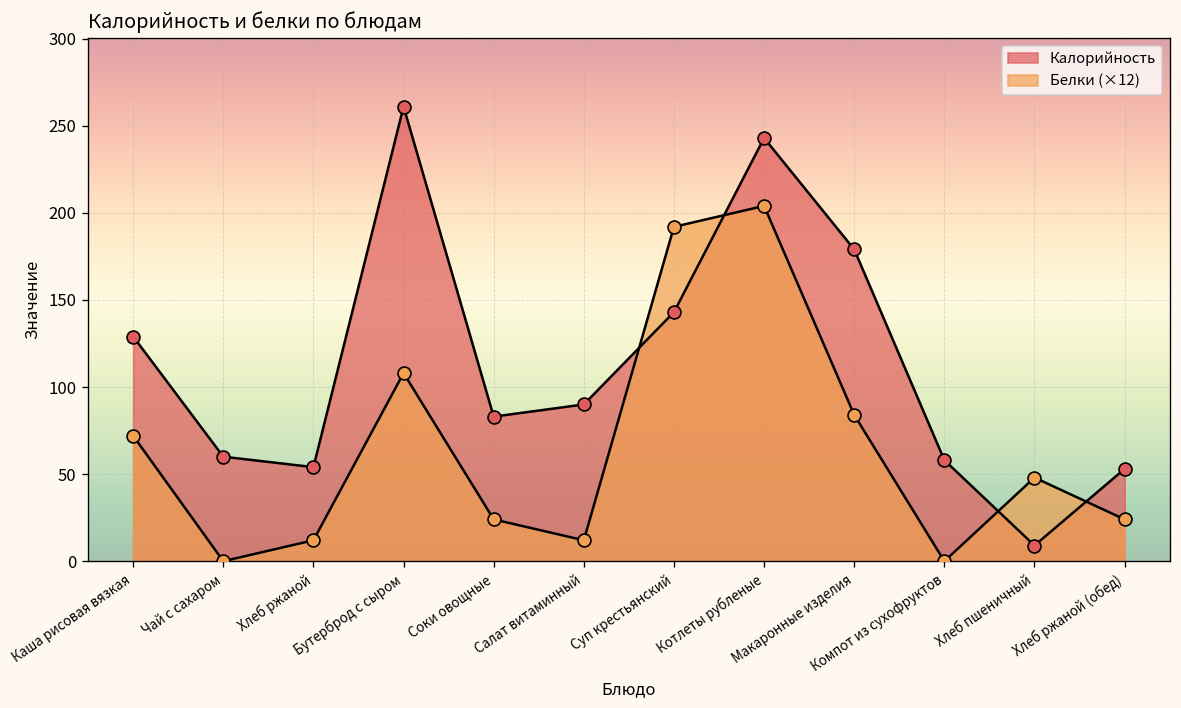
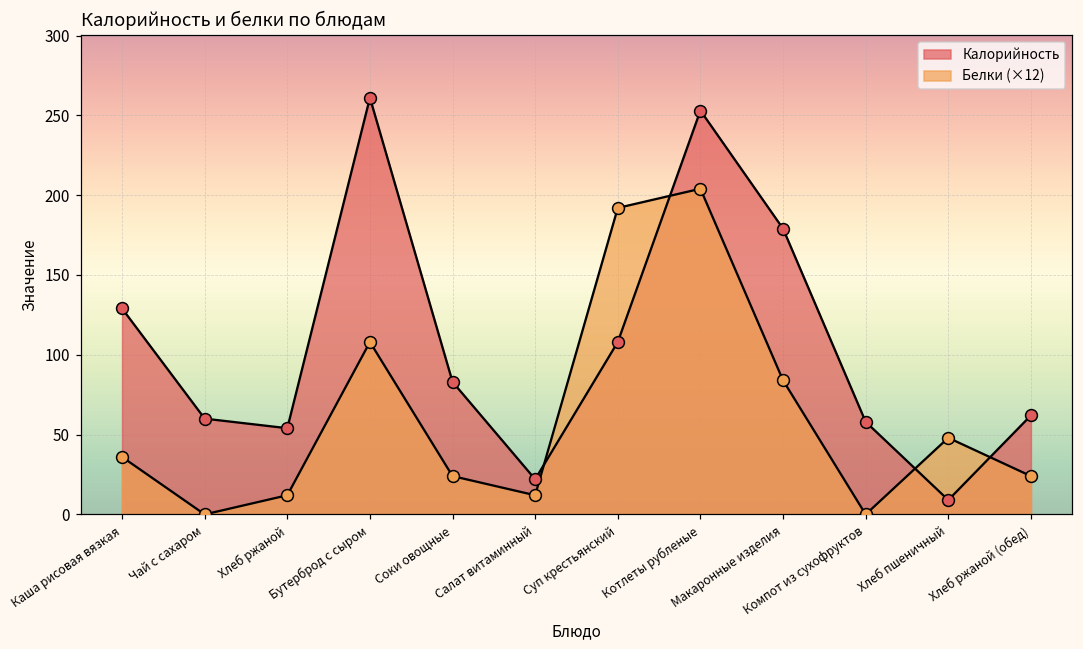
Белки (×12), Каша рисовая вязкая: 72 -> 36
Калорийность, Салат витаминный: 90 -> 22
Калорийность, Суп крестьянский: 143 -> 108
Калорийность, Котлеты рубленые: 243 -> 253
Калорийность, Хлеб ржаной (обед): 53 -> 62
